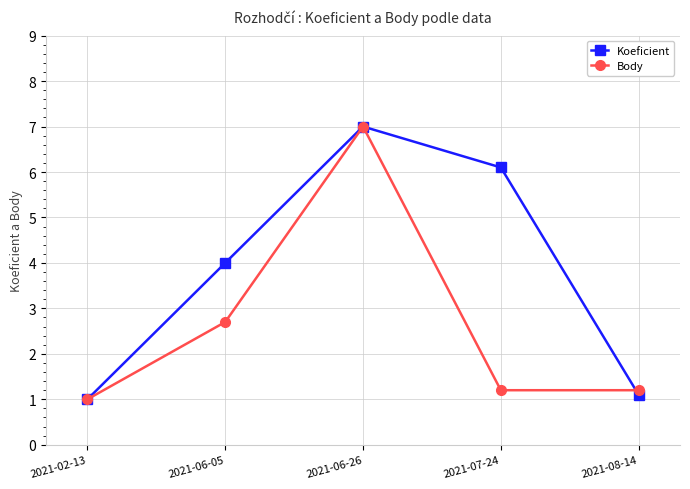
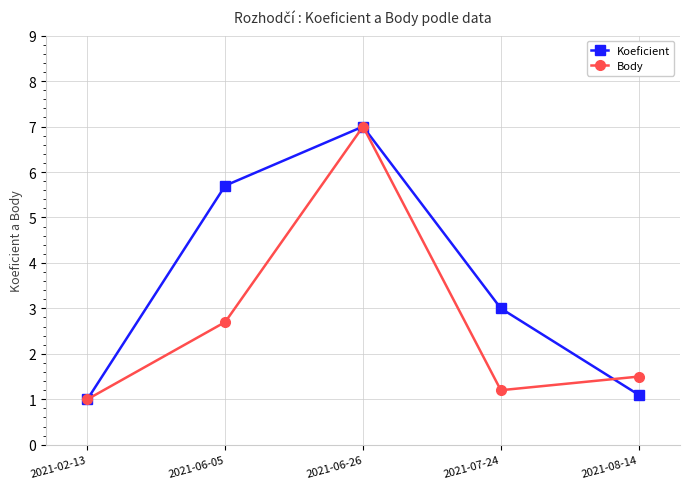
Koeficient, 2021-06-05: 4.0 -> 5.7
Koeficient, 2021-07-24: 6.1 -> 3.0
Body, 2021-08-14: 1.2 -> 1.5
